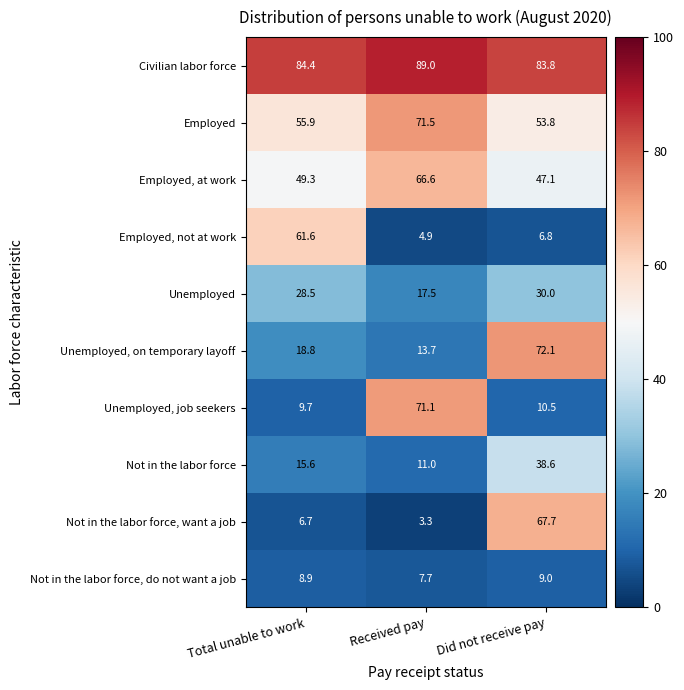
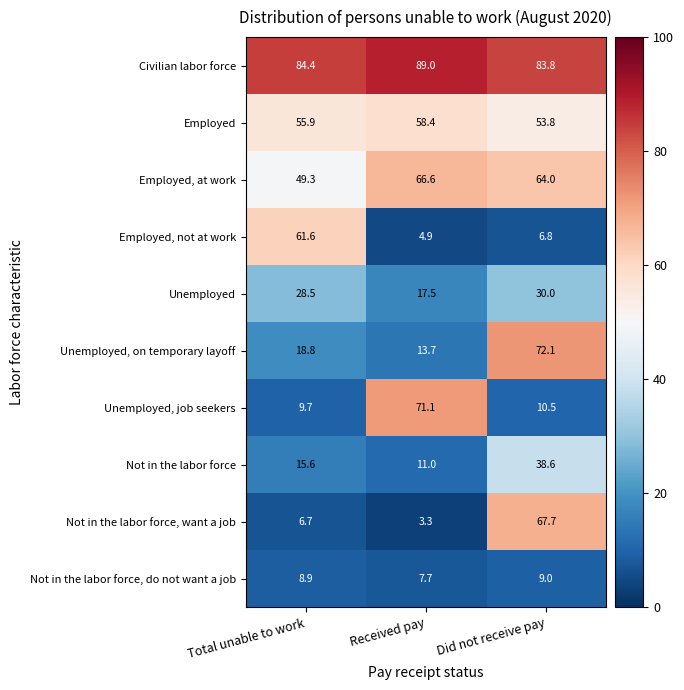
Employed, Received pay: 71.5 -> 58.4
Employed, at work, Did not receive pay: 47.1 -> 64.0
